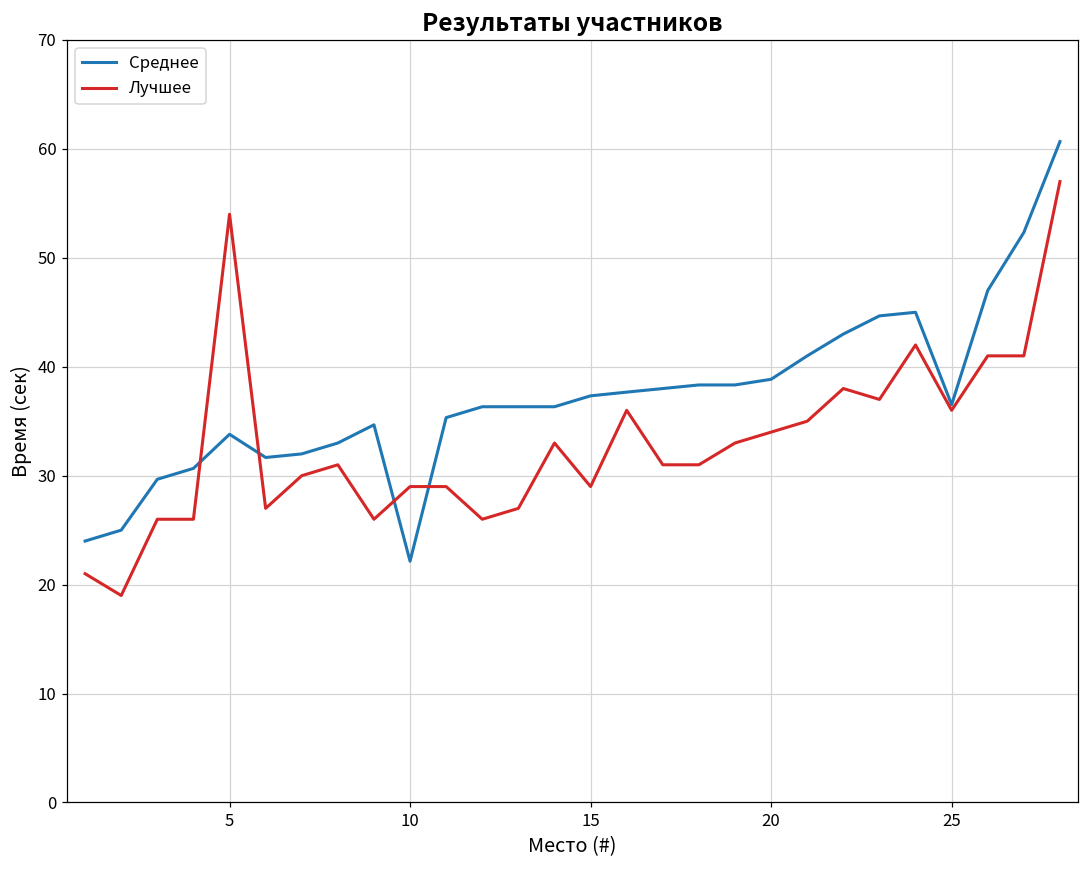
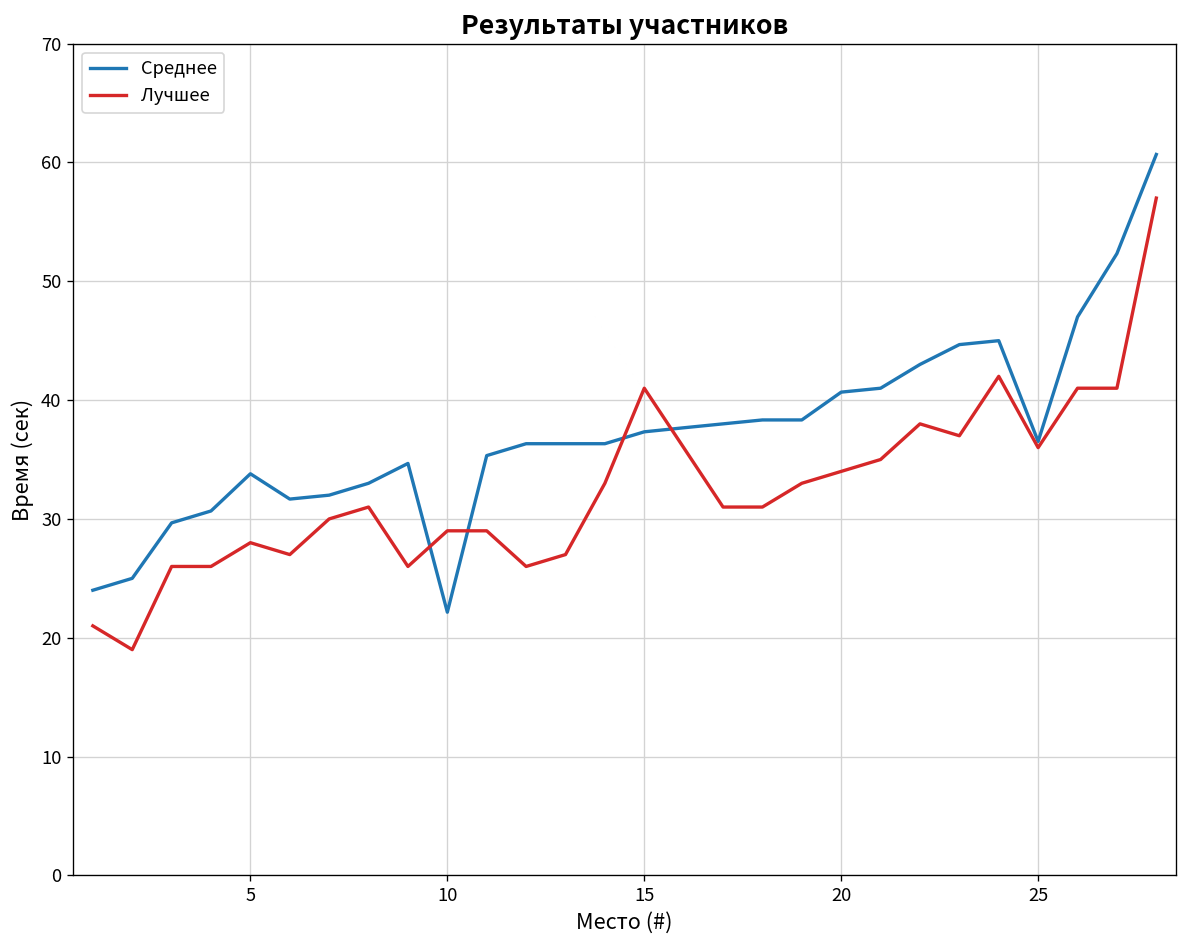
Лучшее, 5: 54 -> 28
Лучшее, 15: 29 -> 41
Среднее, 20: 39 -> 41
